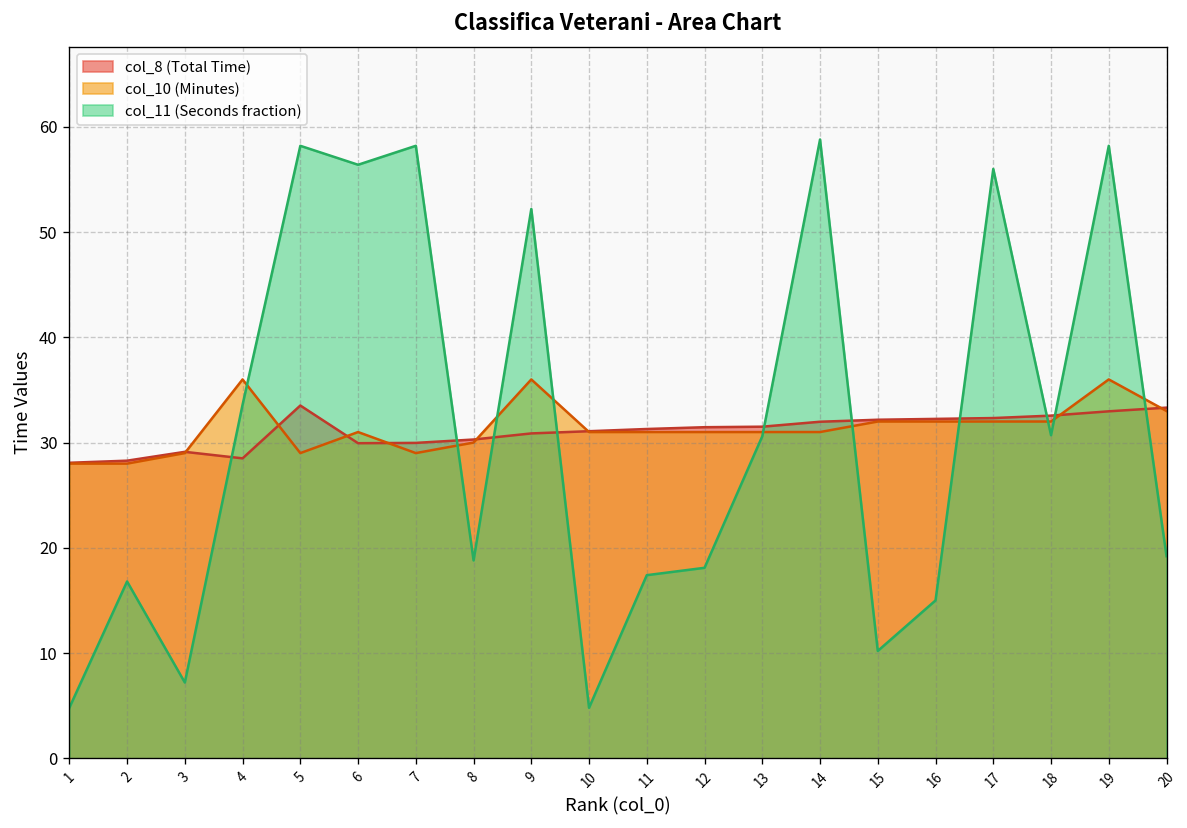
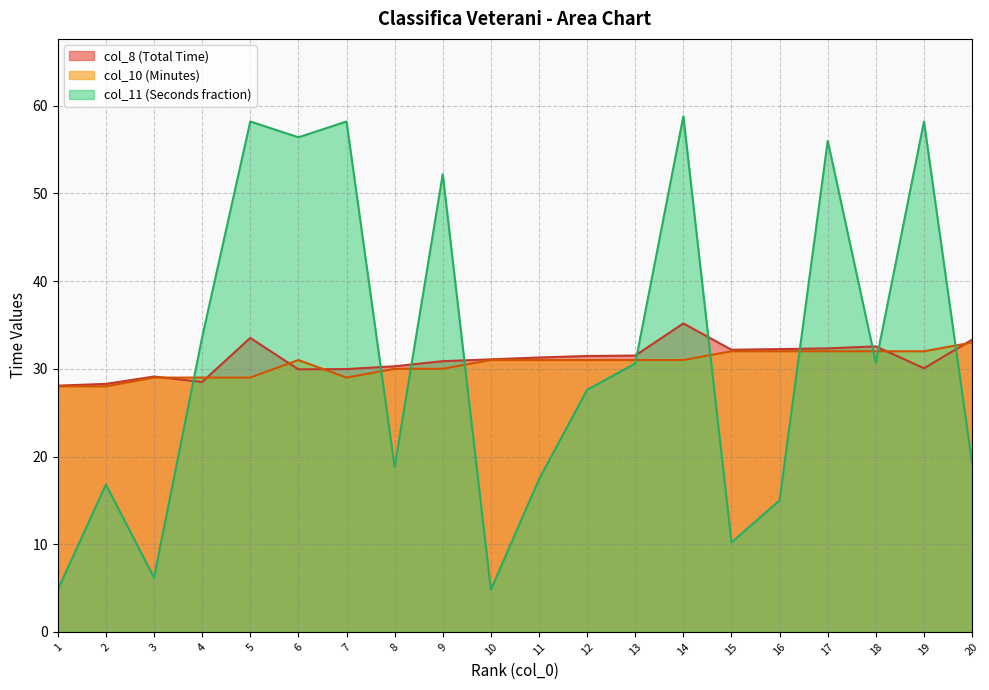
col_11 (Seconds fraction), 3: 7 -> 6
col_10 (Minutes), 4: 36 -> 29
col_10 (Minutes), 9: 36 -> 30
col_11 (Seconds fraction), 12: 18 -> 28
col_8 (Total Time), 14: 32 -> 35
col_8 (Total Time), 19: 33 -> 30
col_10 (Minutes), 19: 36 -> 32
